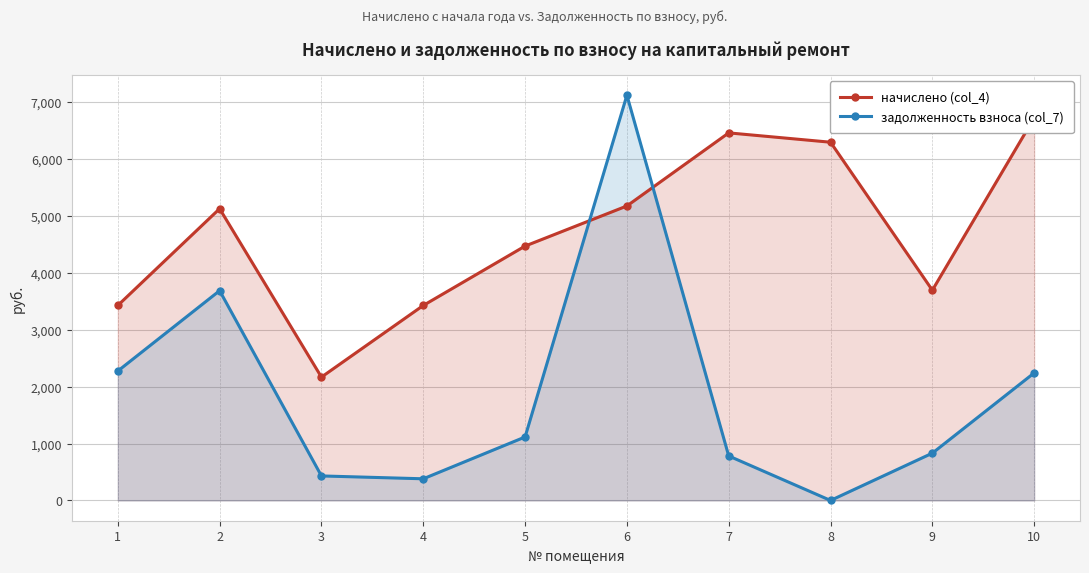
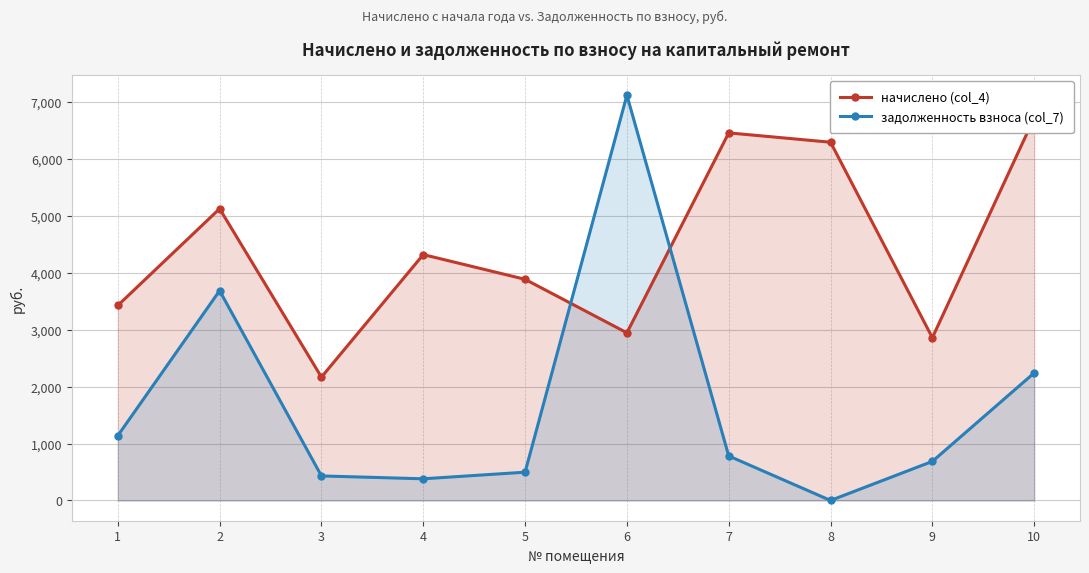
задолженность взноса (col_7), 1: 2,300 -> 1,100
начислено (col_4), 4: 3,400 -> 4,300
начислено (col_4), 5: 4,500 -> 3,900
задолженность взноса (col_7), 5: 1,100 -> 500
начислено (col_4), 6: 5,200 -> 2,900
начислено (col_4), 9: 3,700 -> 2,900
задолженность взноса (col_7), 9: 800 -> 700
